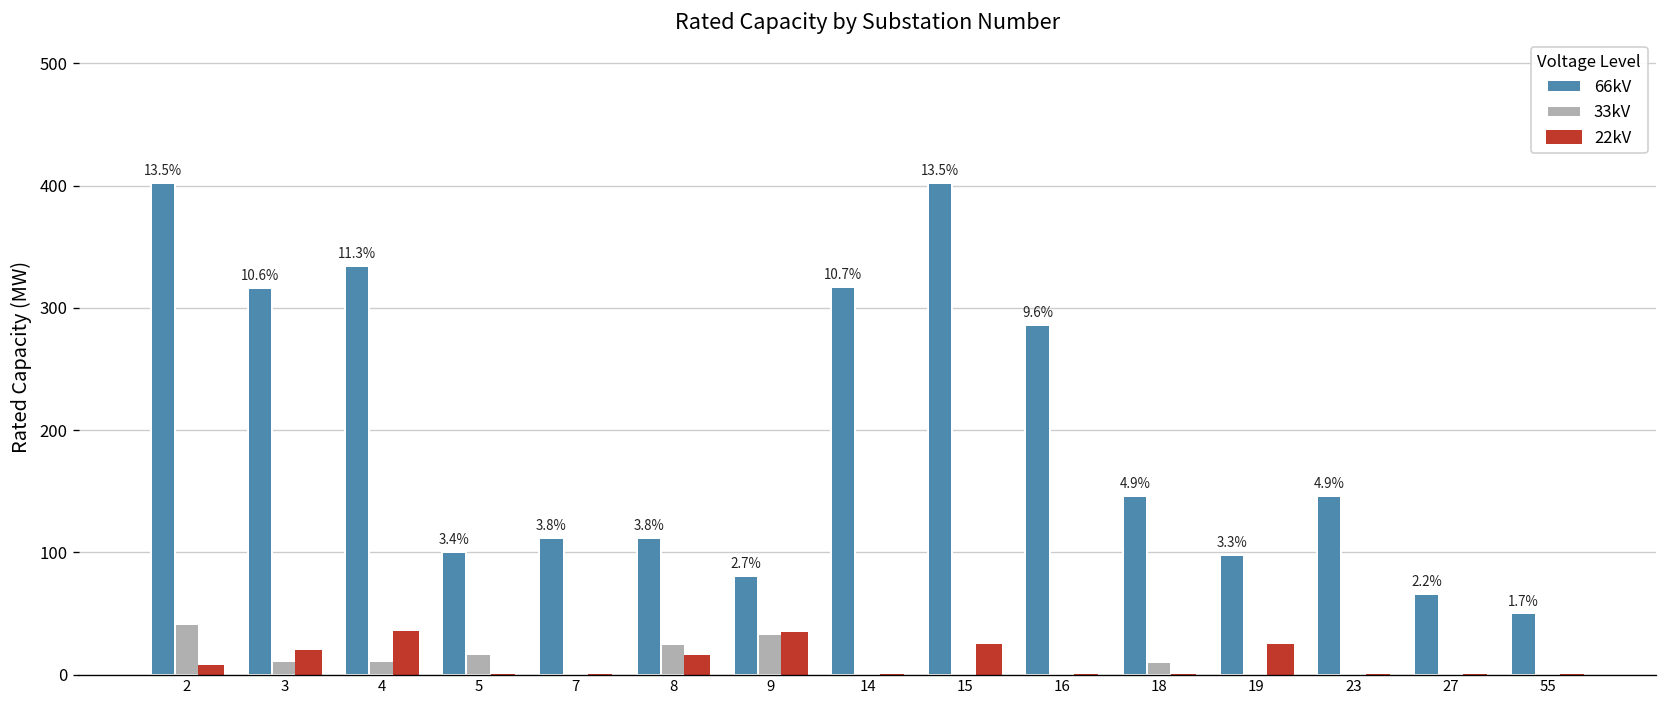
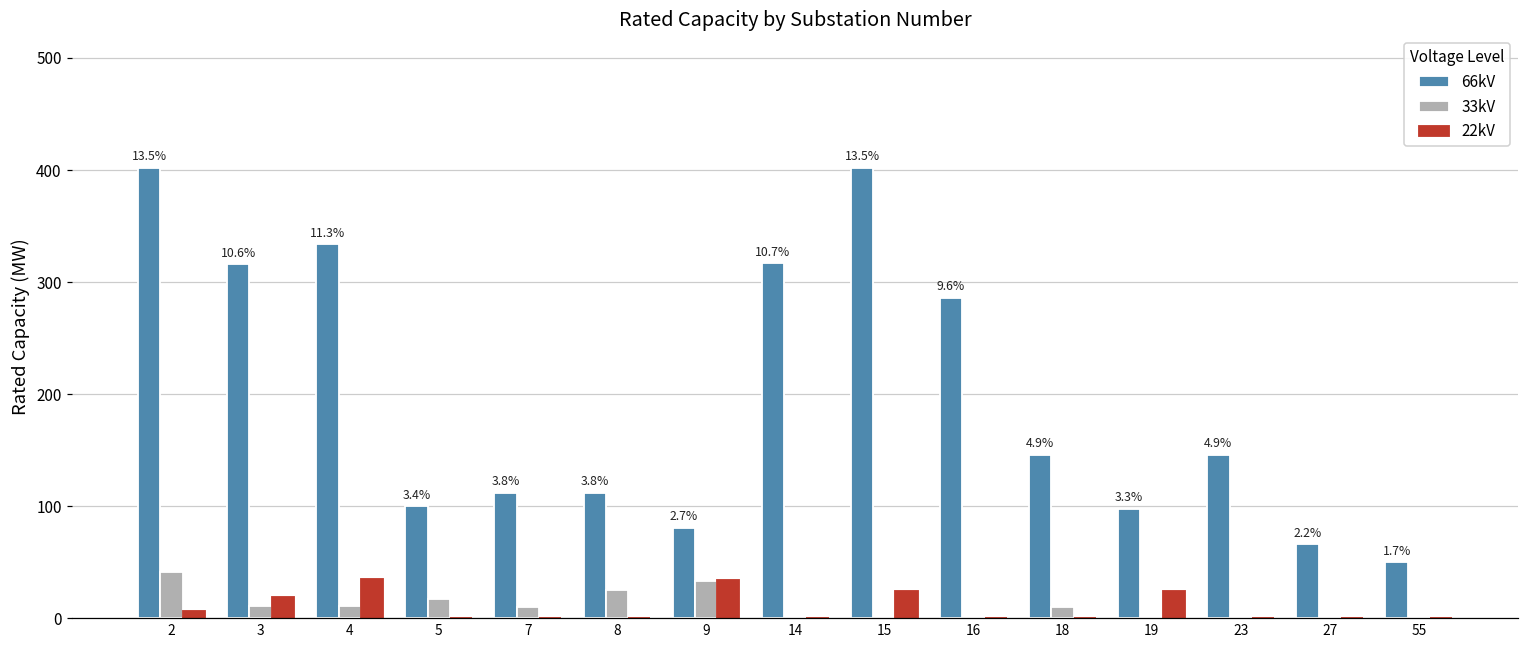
33kV, 7: 0 -> 10
22kV, 8: 15 -> 0
